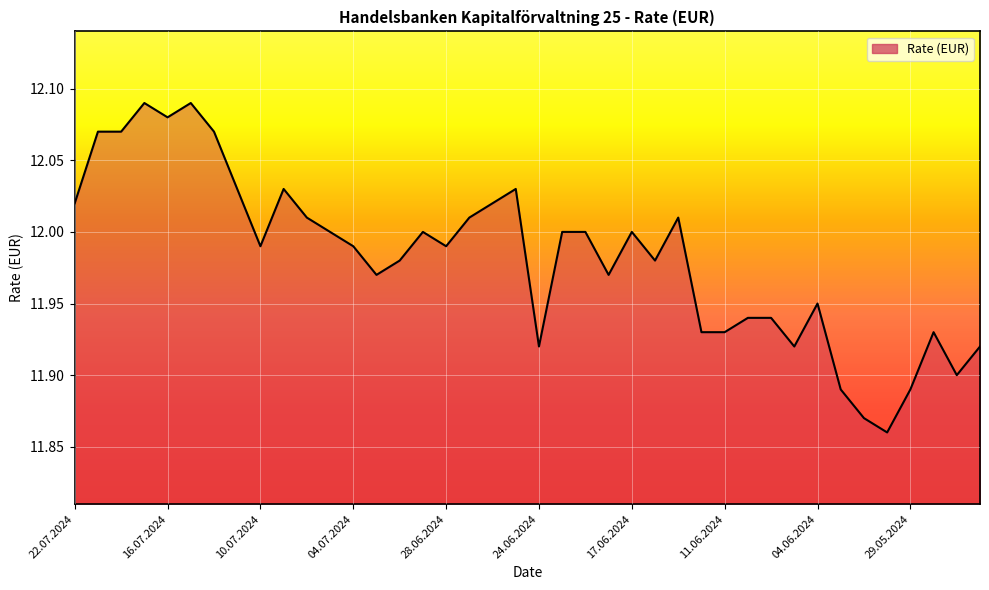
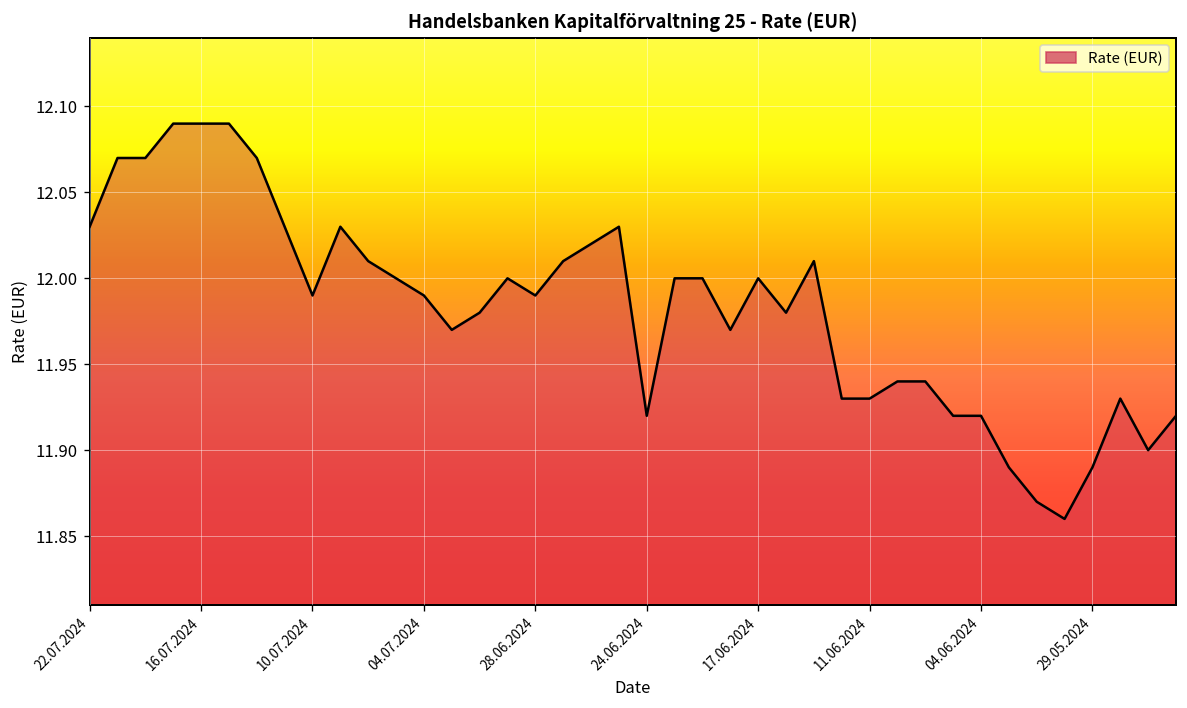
22.07.2024: 12.02 -> 12.03
16.07.2024: 12.08 -> 12.09
04.06.2024: 11.95 -> 11.92
